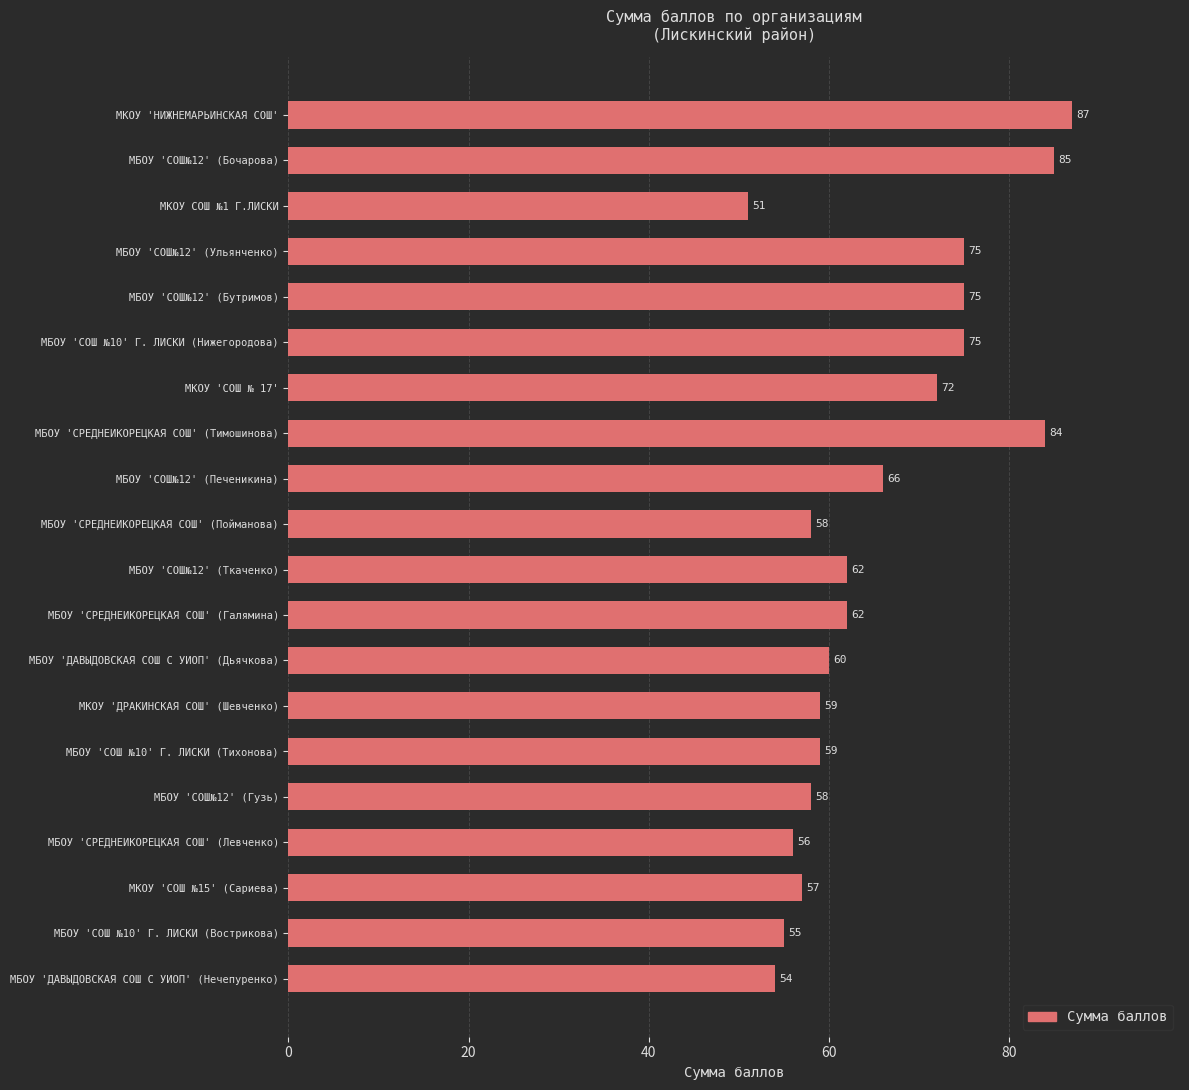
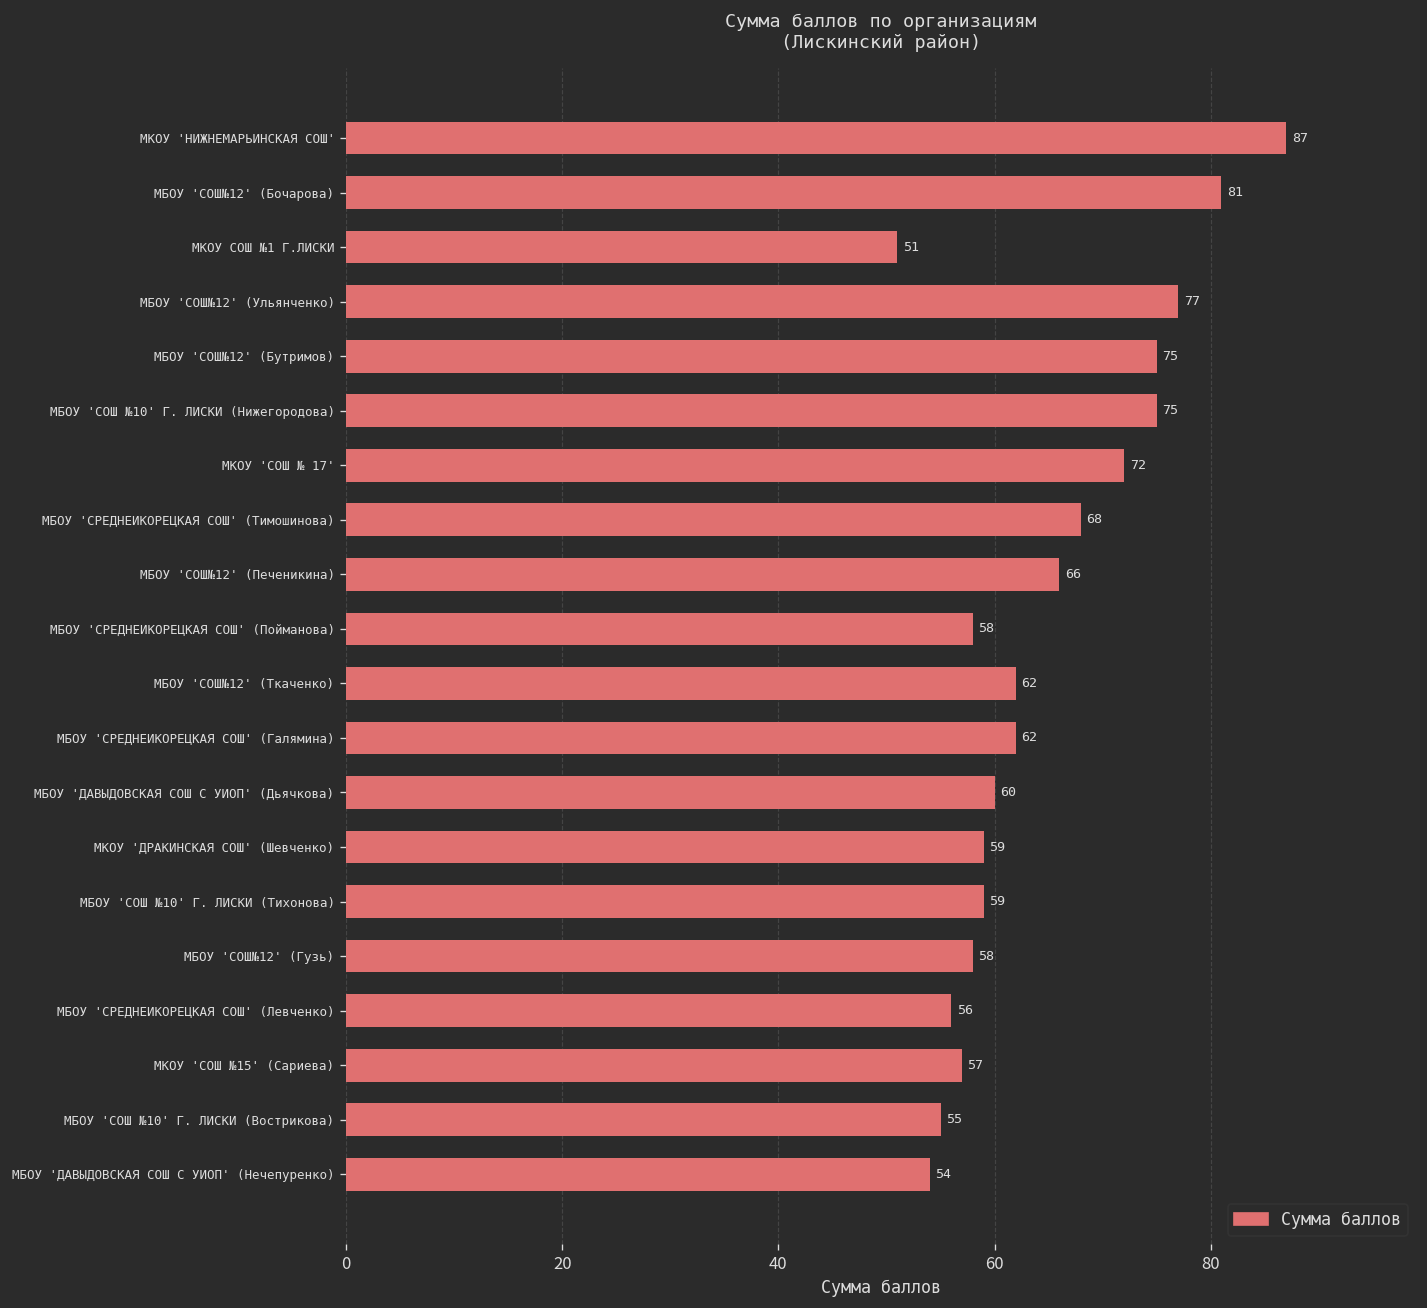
МБОУ 'СОШ№12' (Бочарова): 85 -> 81
МБОУ 'СОШ№12' (Ульянченко): 75 -> 77
МБОУ 'СРЕДНЕИКОРЕЦКАЯ СОШ' (Тимошинова): 84 -> 68
